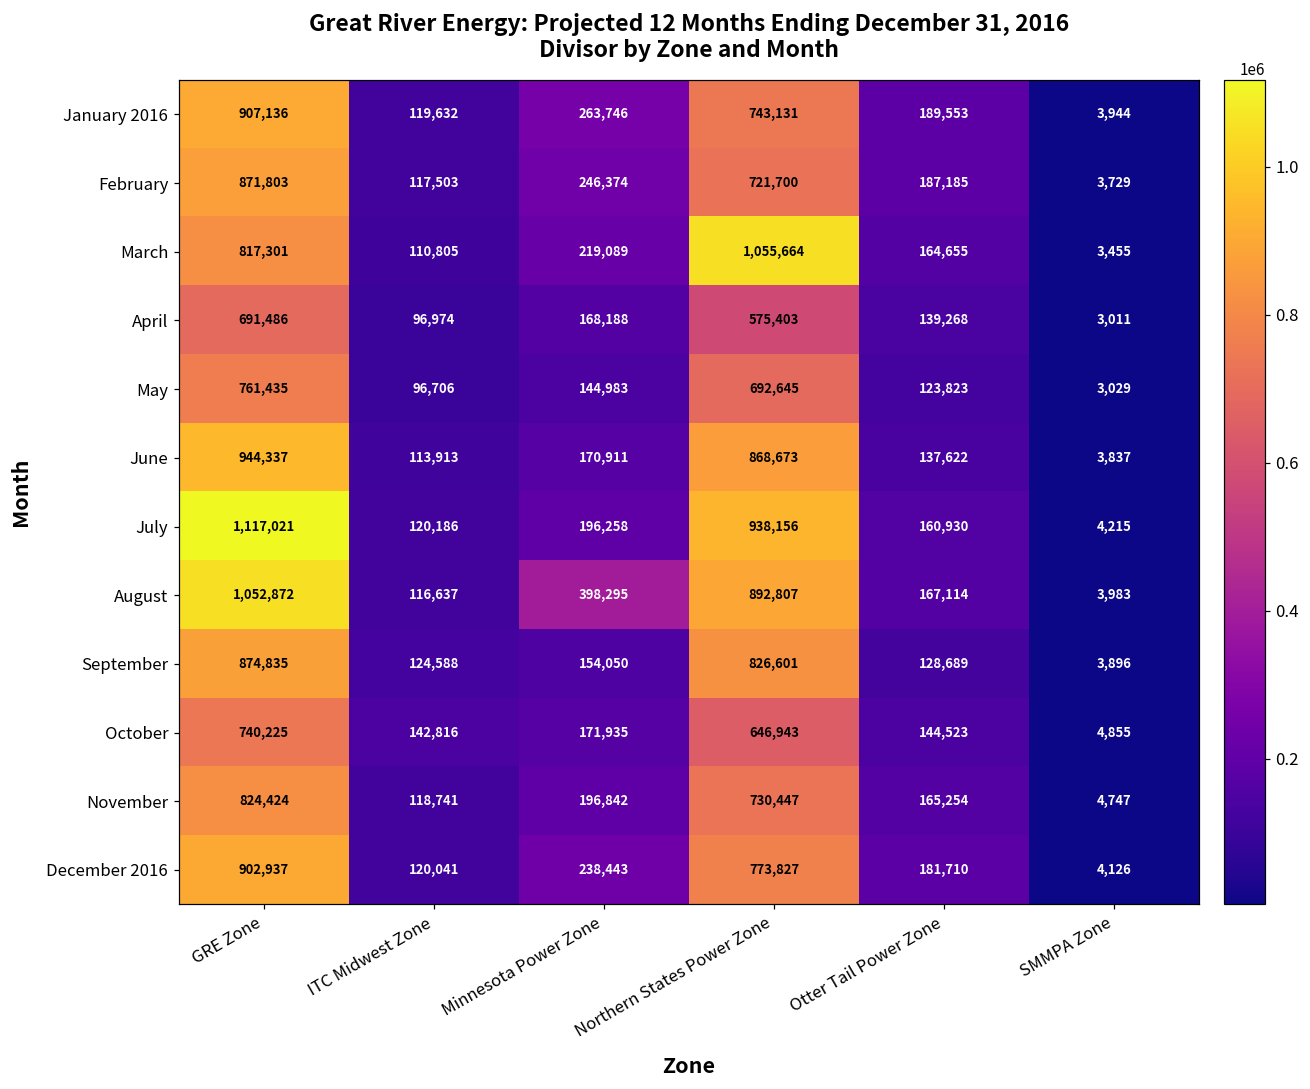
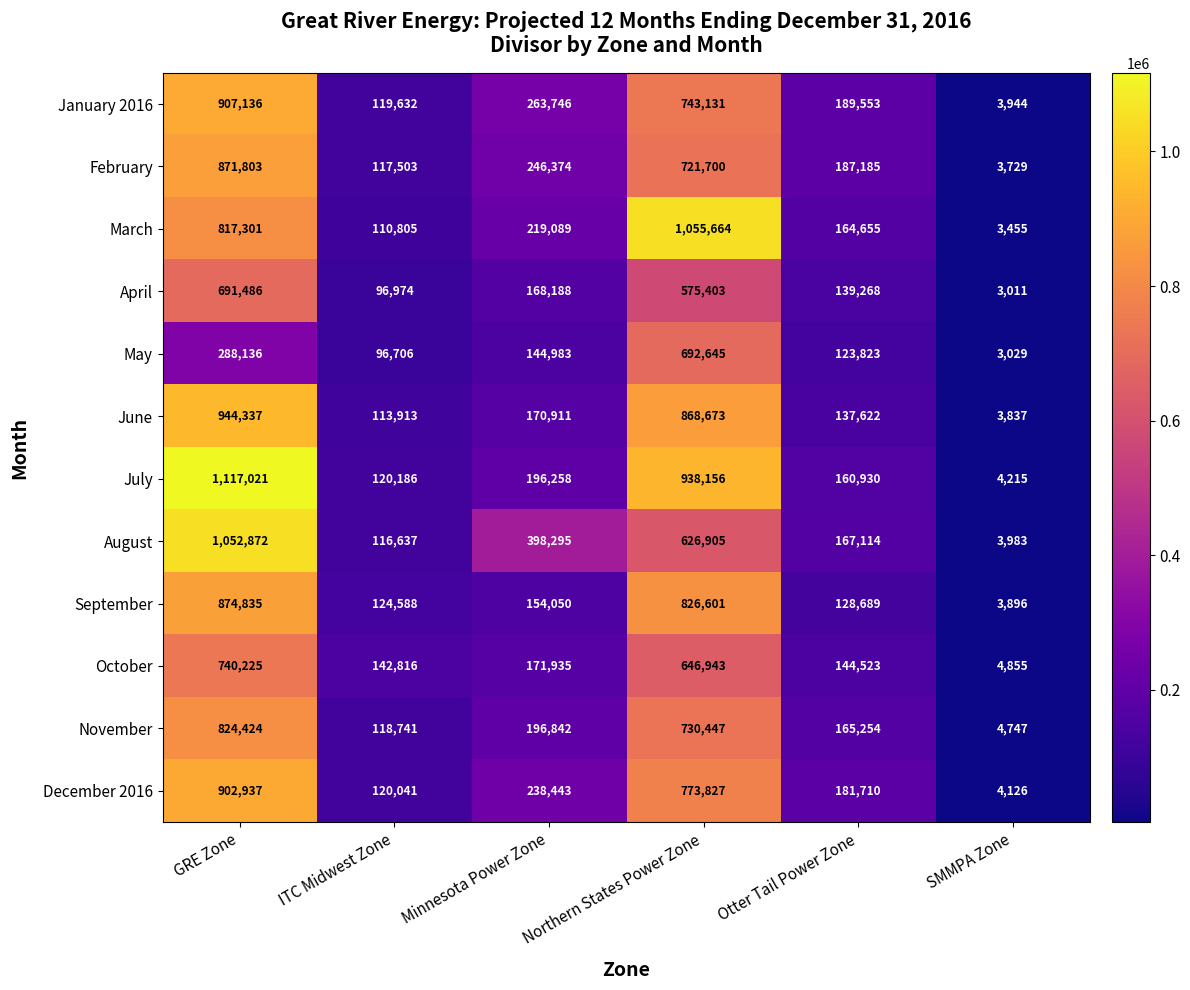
May, GRE Zone: 761,435 -> 288,136
August, Northern States Power Zone: 892,807 -> 626,905
